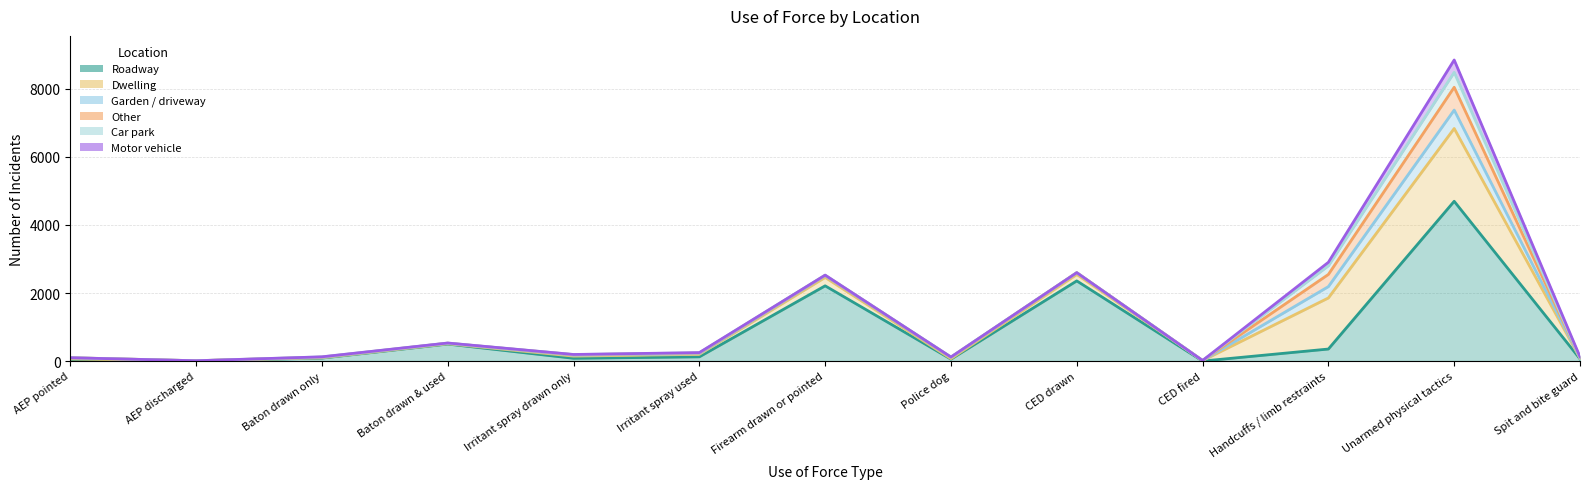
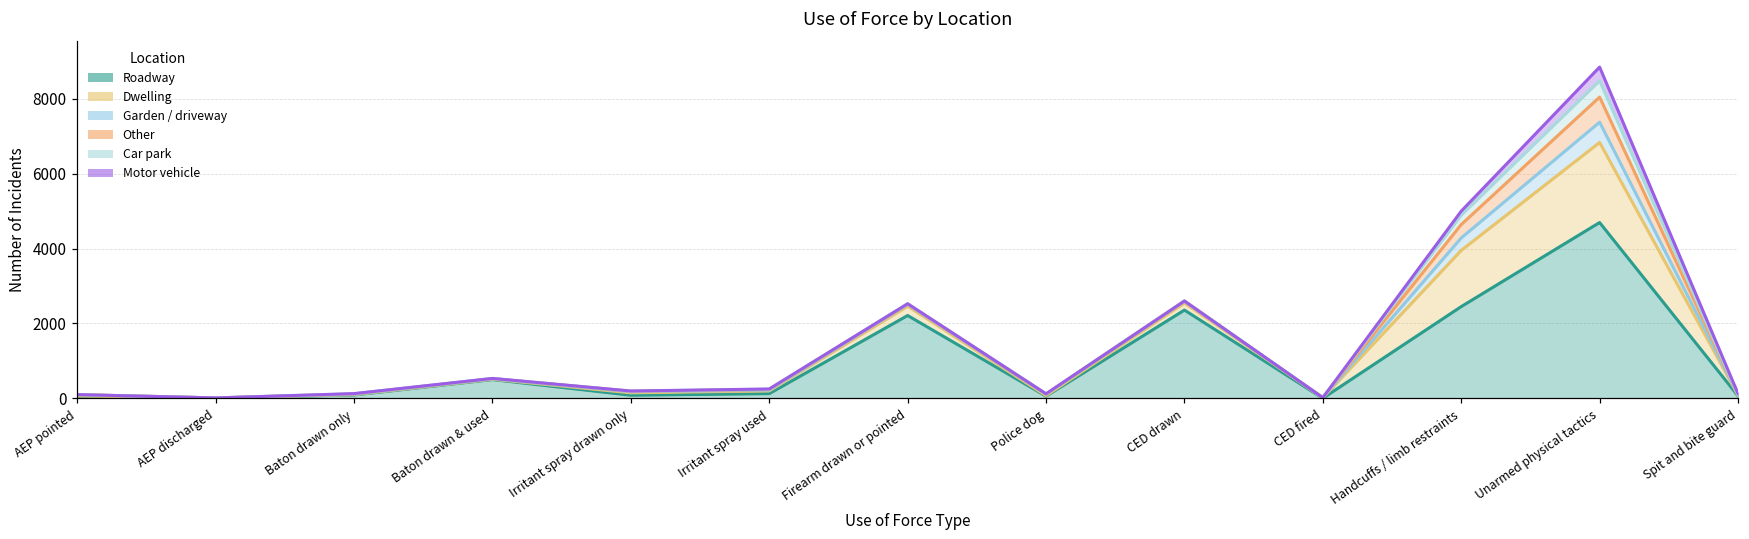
Roadway, Handcuffs / limb restraints: 400 -> 2500
